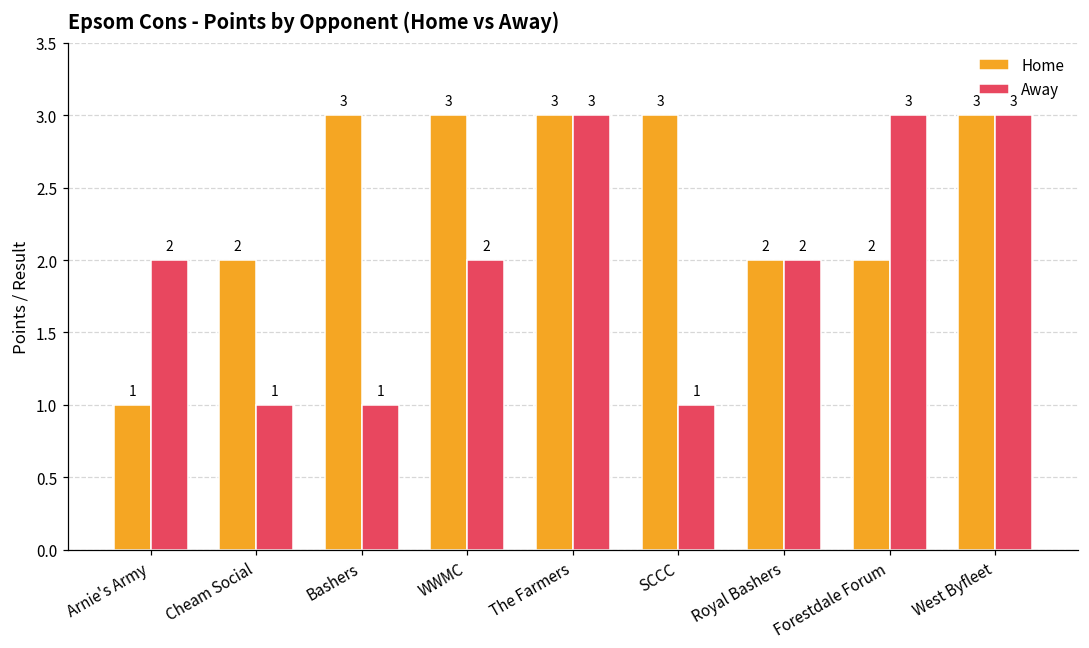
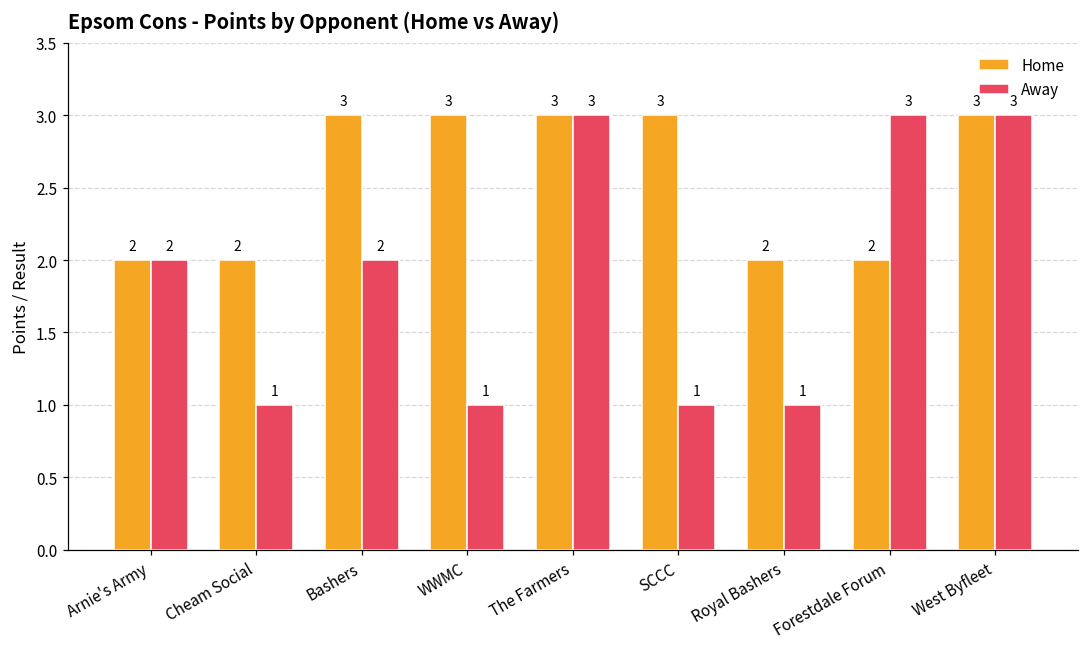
Home, Arnie's Army: 1 -> 2
Away, Bashers: 1 -> 2
Away, WWMC: 2 -> 1
Away, Royal Bashers: 2 -> 1
